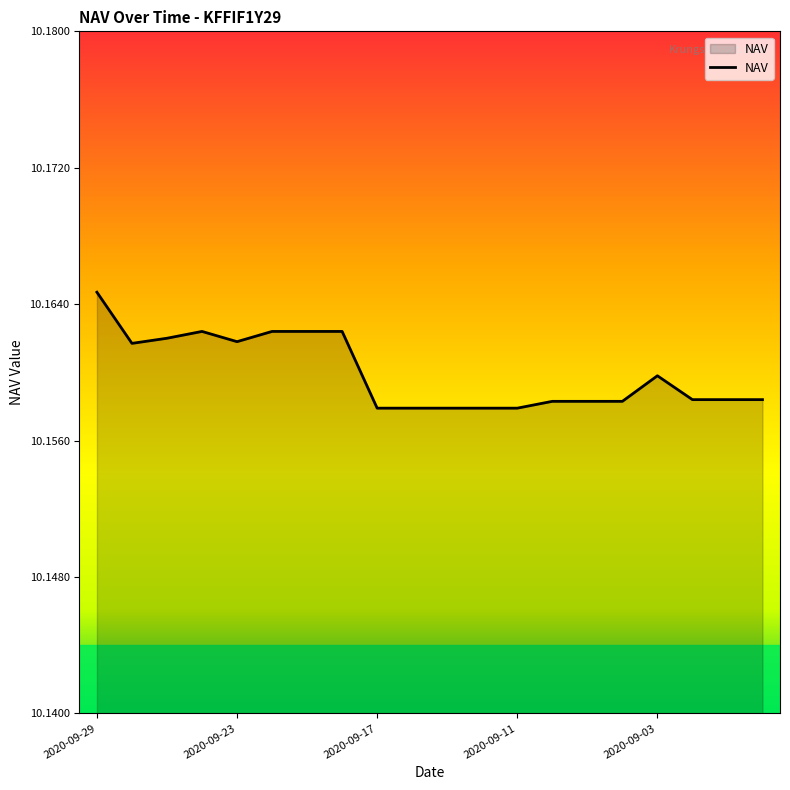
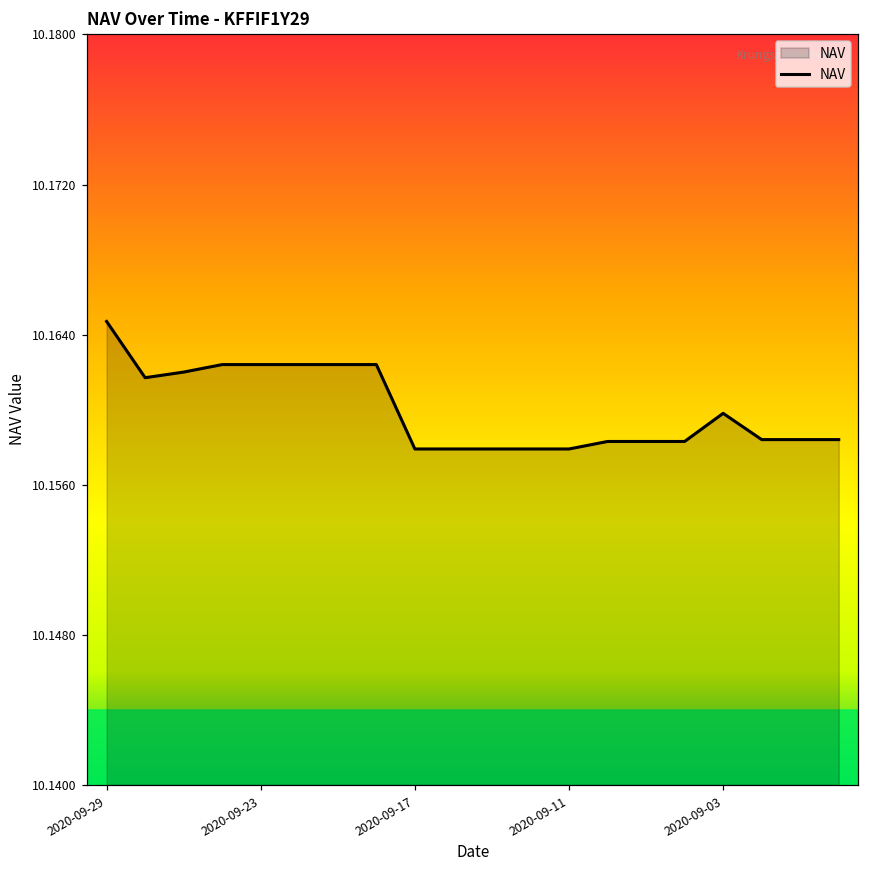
2020-09-23: 10.1618 -> 10.1624
